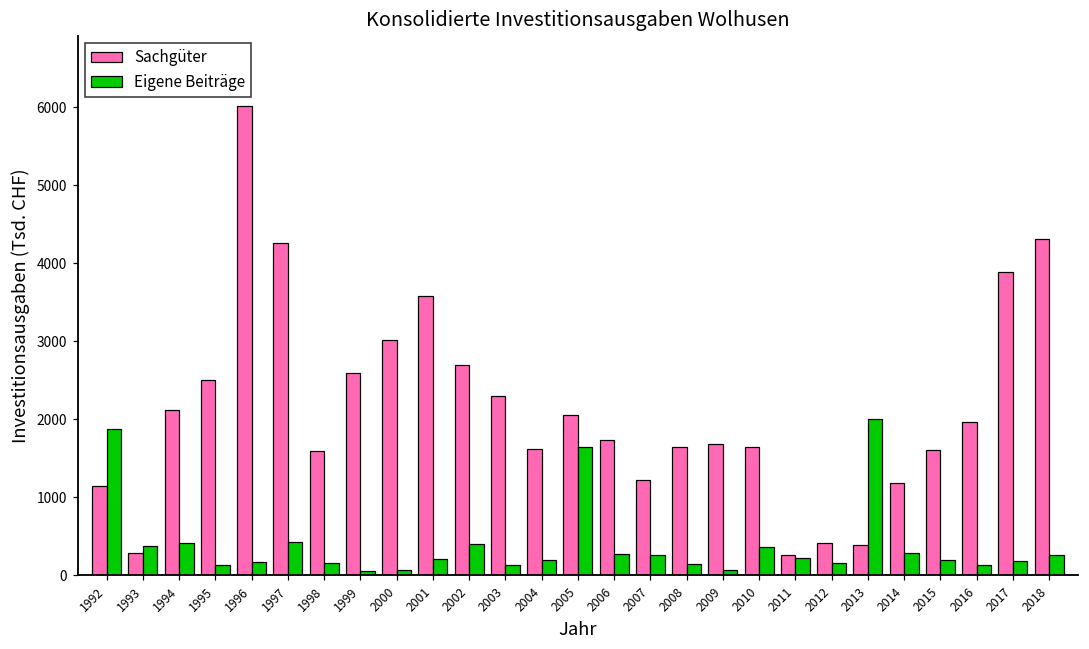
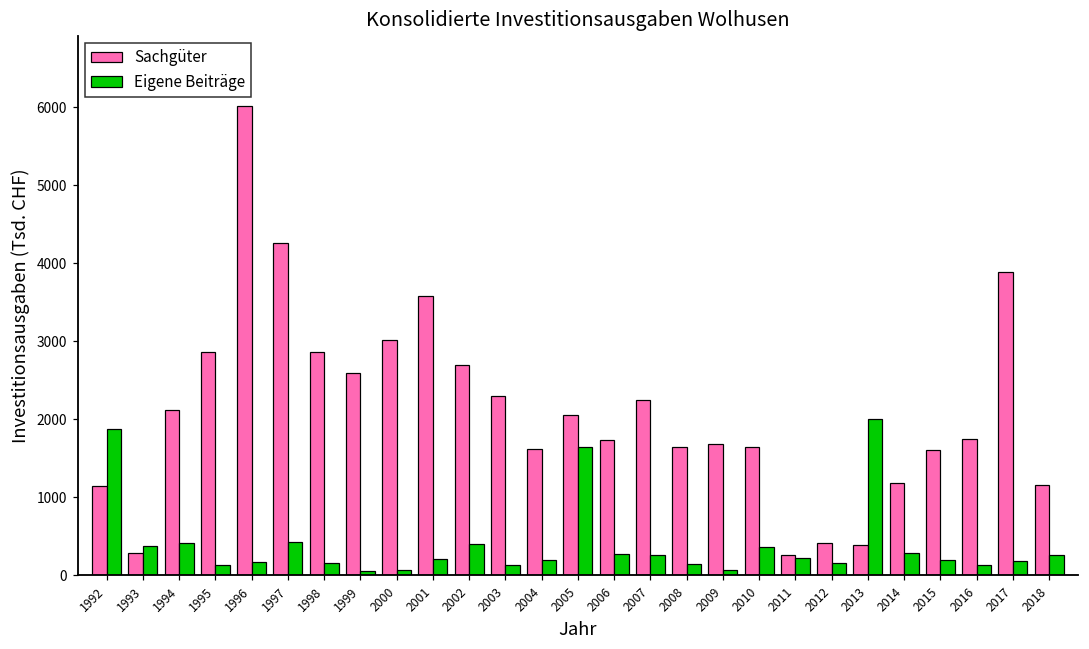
Sachgüter, 1995: 2500 -> 2900
Sachgüter, 1998: 1600 -> 2900
Sachgüter, 2007: 1200 -> 2200
Sachgüter, 2016: 2000 -> 1700
Sachgüter, 2018: 4300 -> 1200
